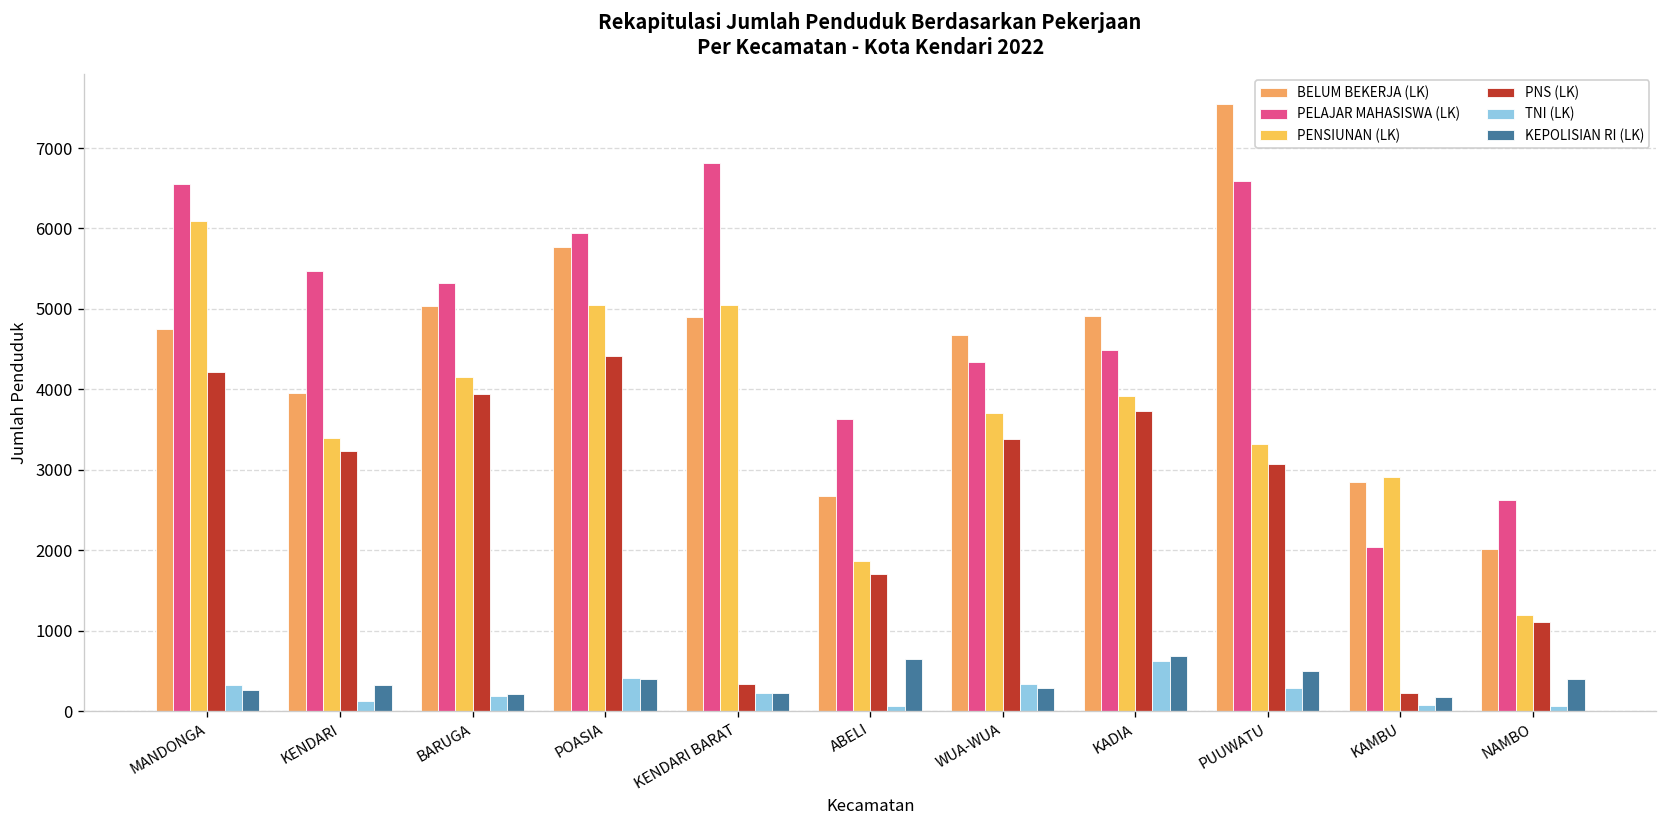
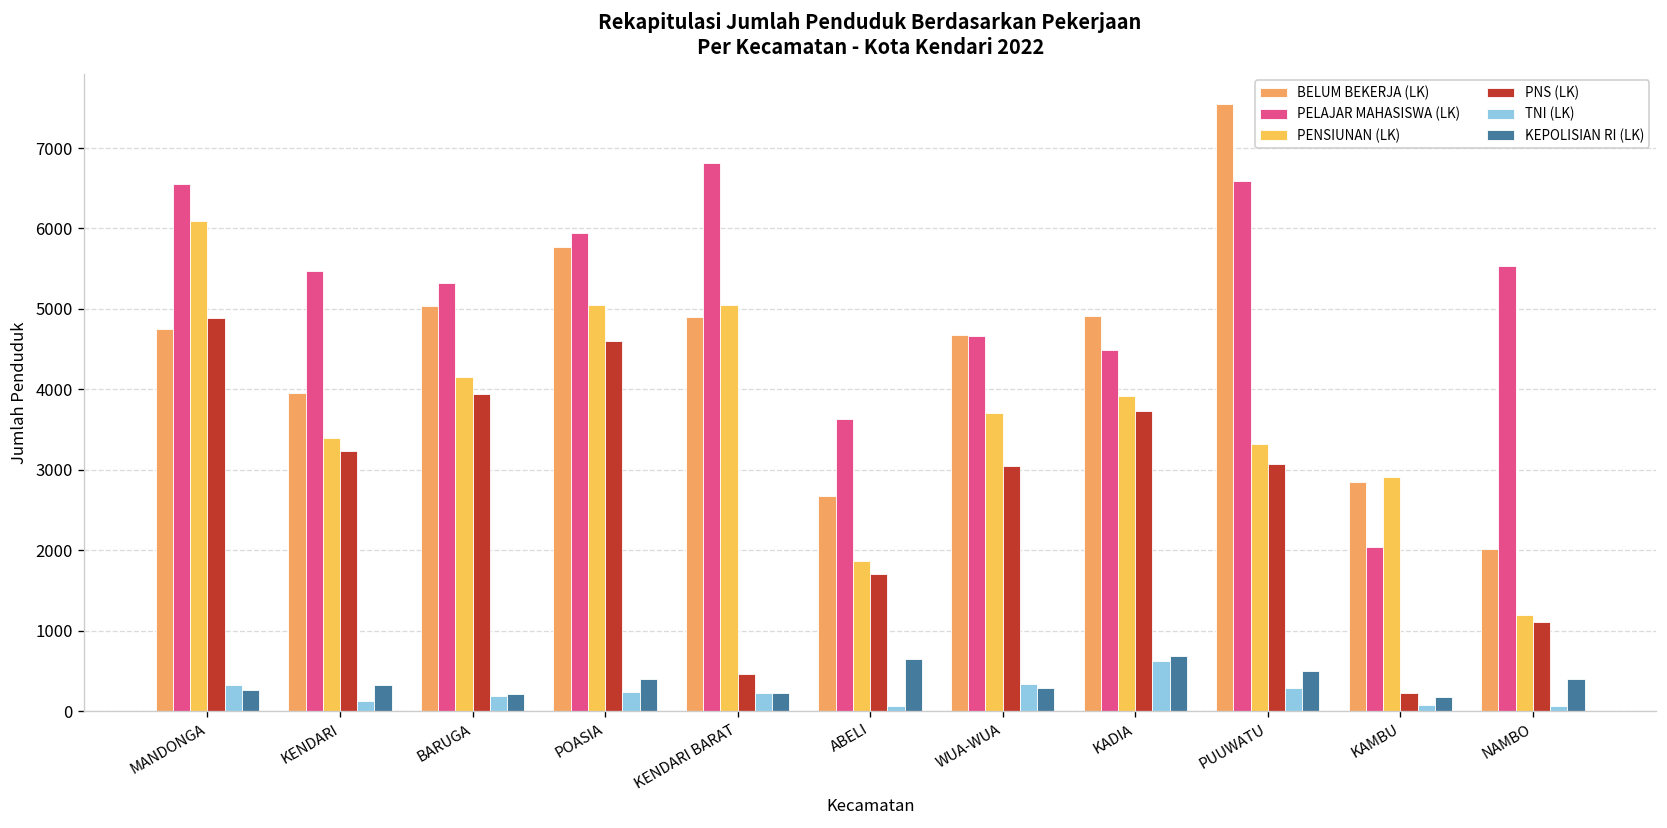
PNS (LK), MANDONGA: 4200 -> 4900
PNS (LK), POASIA: 4400 -> 4600
TNI (LK), POASIA: 400 -> 200
PNS (LK), KENDARI BARAT: 300 -> 500
PELAJAR MAHASISWA (LK), WUA-WUA: 4300 -> 4700
PNS (LK), WUA-WUA: 3400 -> 3100
PELAJAR MAHASISWA (LK), NAMBO: 2600 -> 5500
